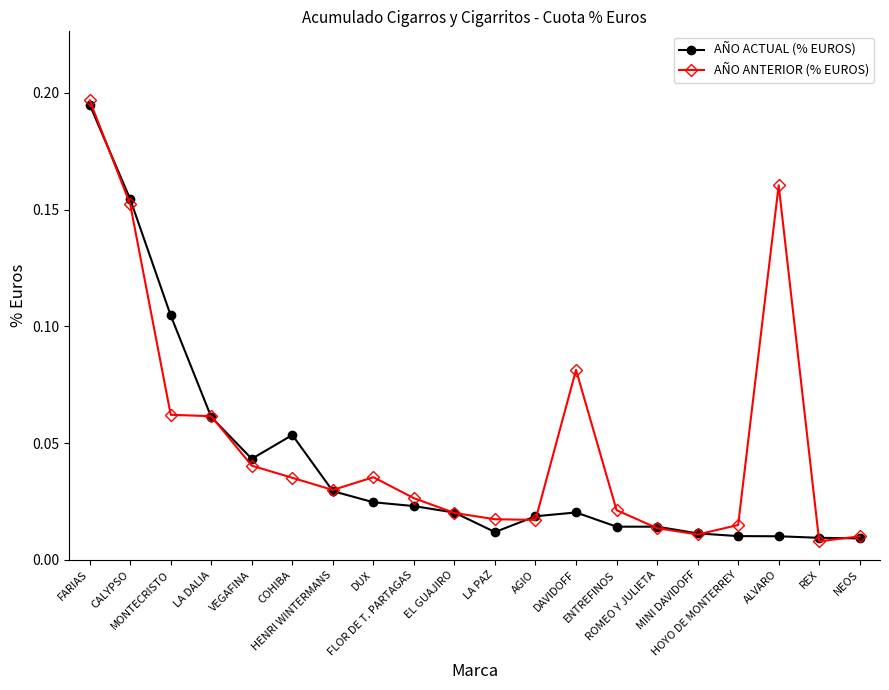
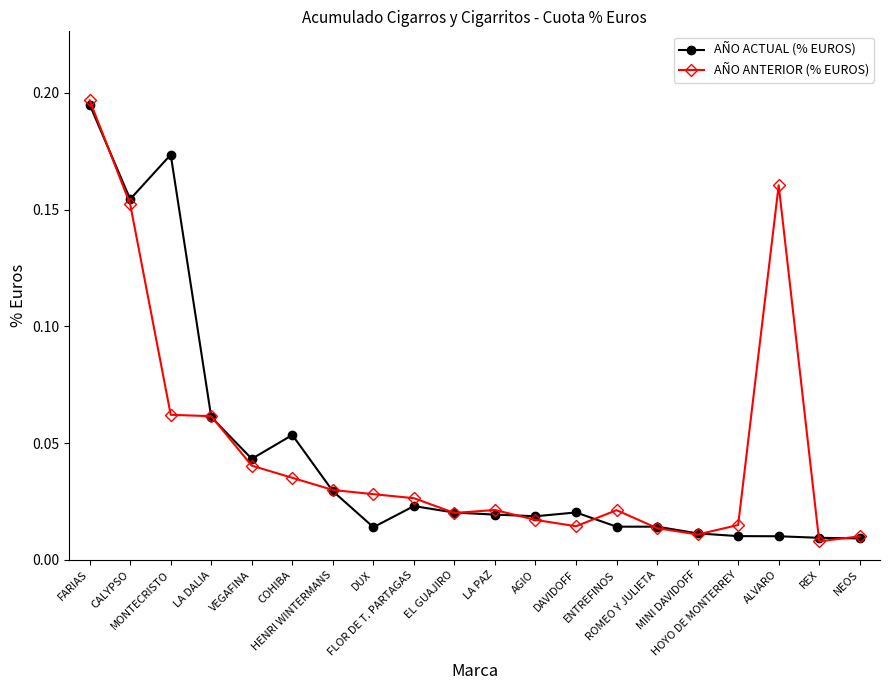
AÑO ACTUAL (% EUROS), MONTECRISTO: 0.105 -> 0.173
AÑO ACTUAL (% EUROS), DUX: 0.025 -> 0.014
AÑO ANTERIOR (% EUROS), DUX: 0.035 -> 0.028
AÑO ACTUAL (% EUROS), LA PAZ: 0.012 -> 0.019
AÑO ANTERIOR (% EUROS), LA PAZ: 0.017 -> 0.021
AÑO ANTERIOR (% EUROS), DAVIDOFF: 0.081 -> 0.014
